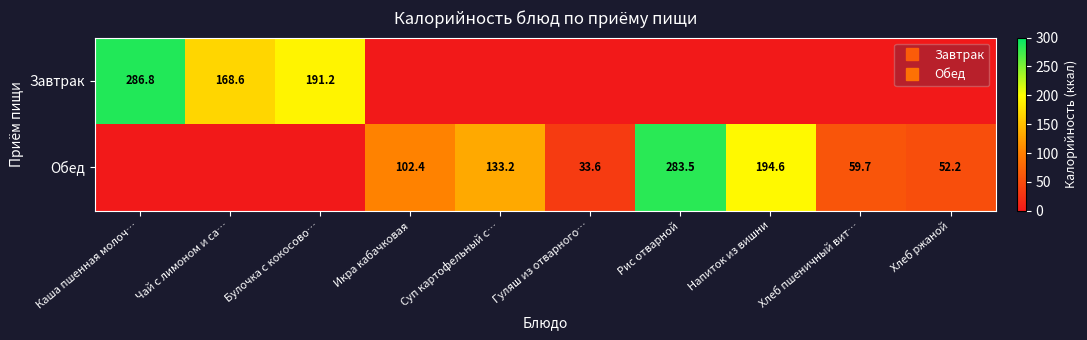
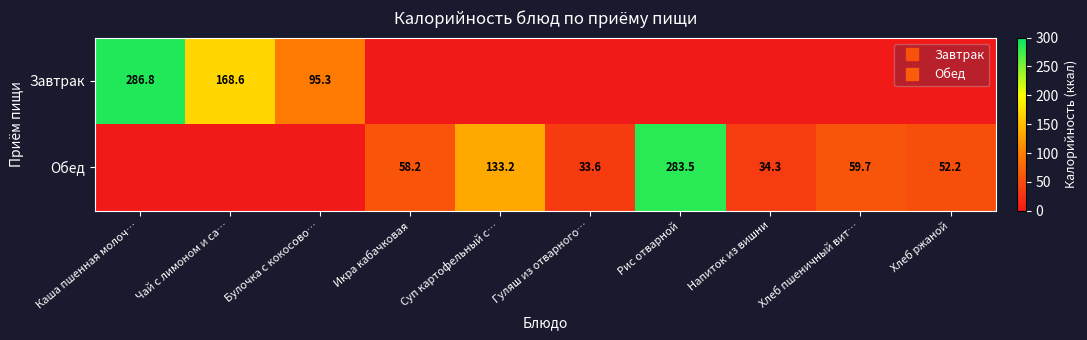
Завтрак, Булочка с кокосово…: 191.2 -> 95.3
Обед, Икра кабачковая: 102.4 -> 58.2
Обед, Напиток из вишни: 194.6 -> 34.3
